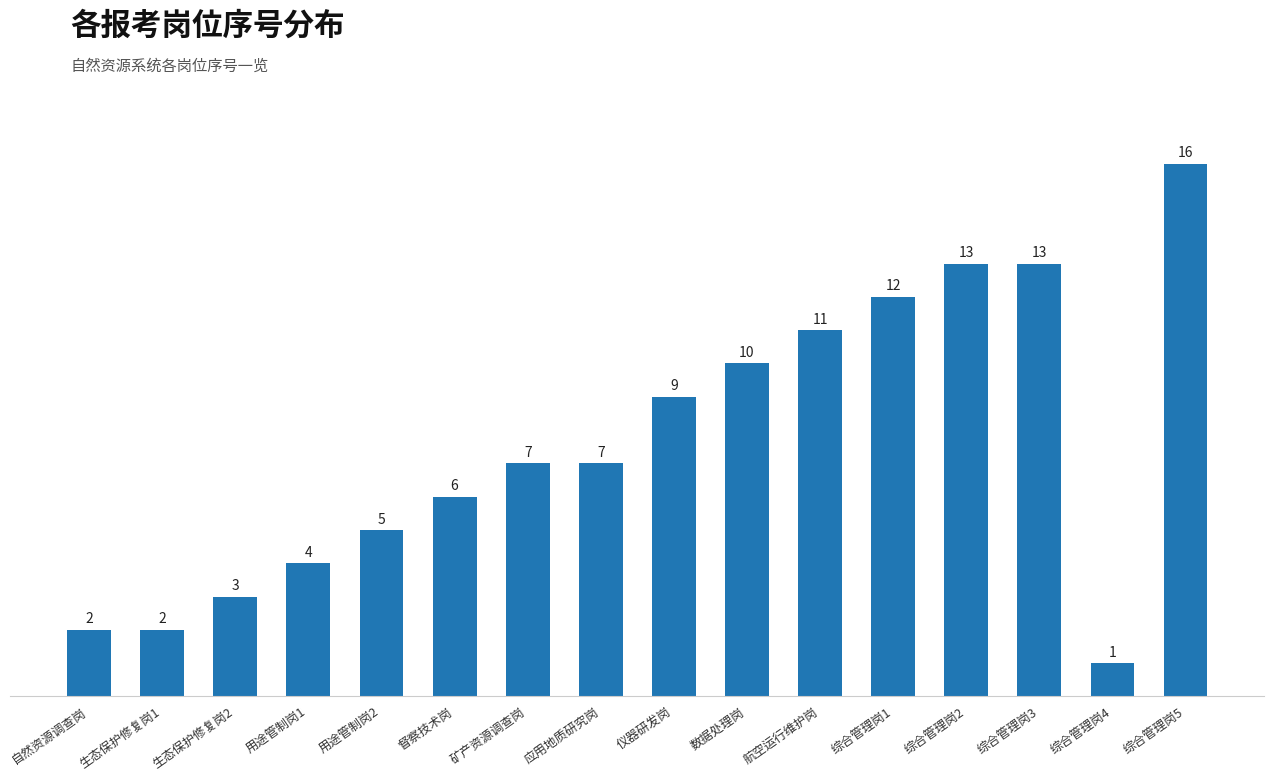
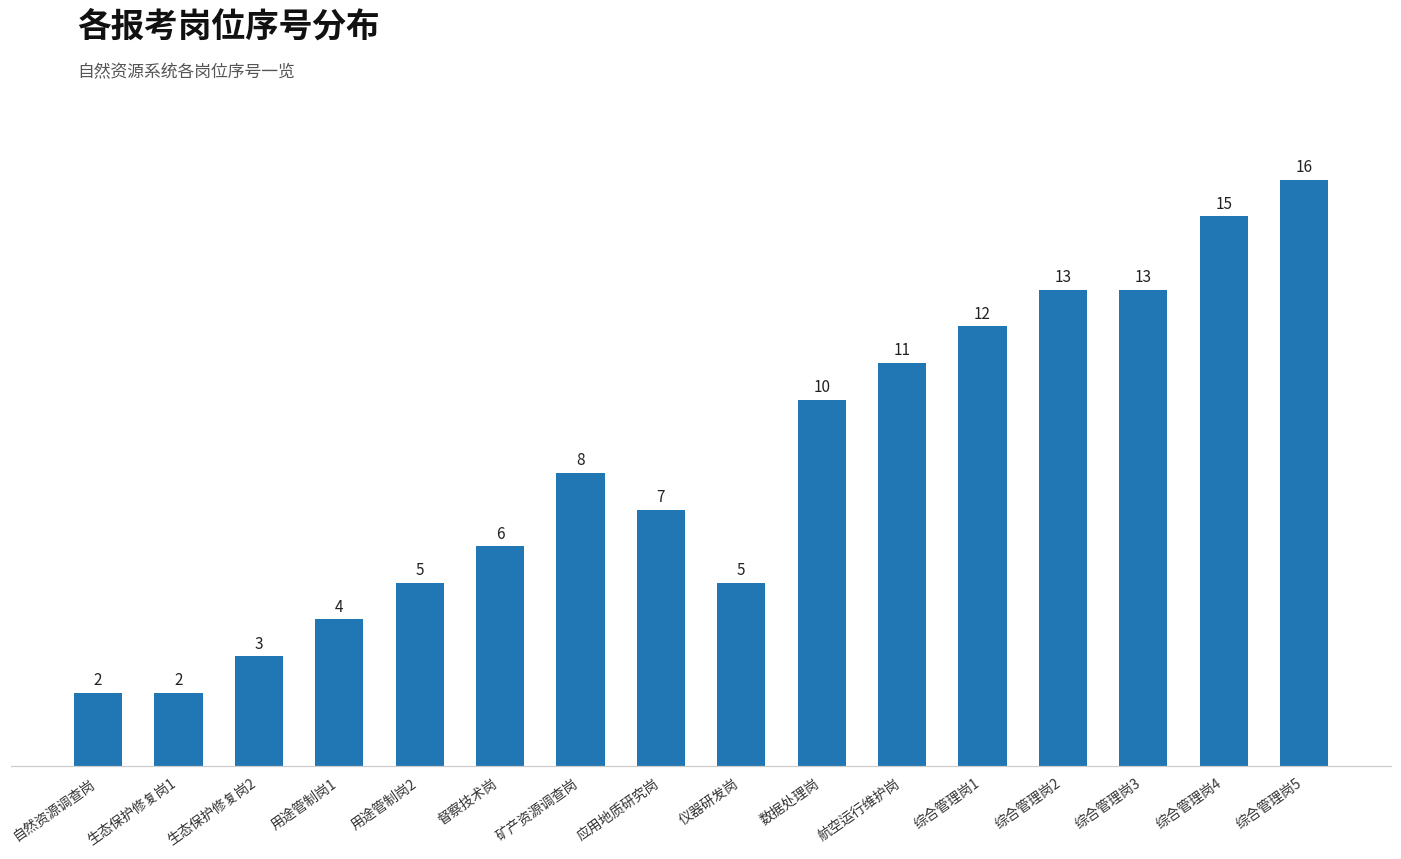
矿产资源调查岗: 7 -> 8
仪器研发岗: 9 -> 5
综合管理岗4: 1 -> 15
